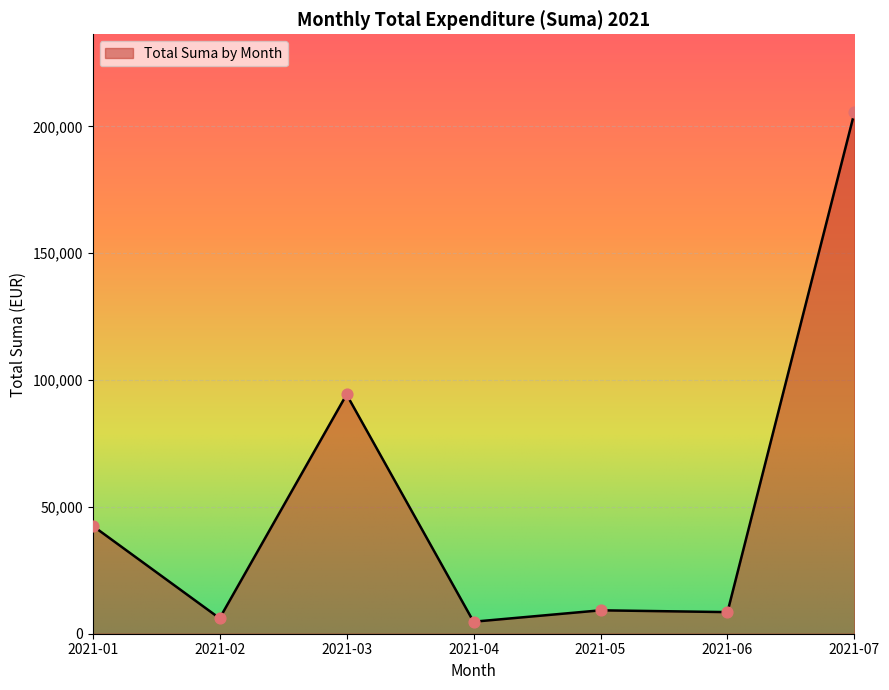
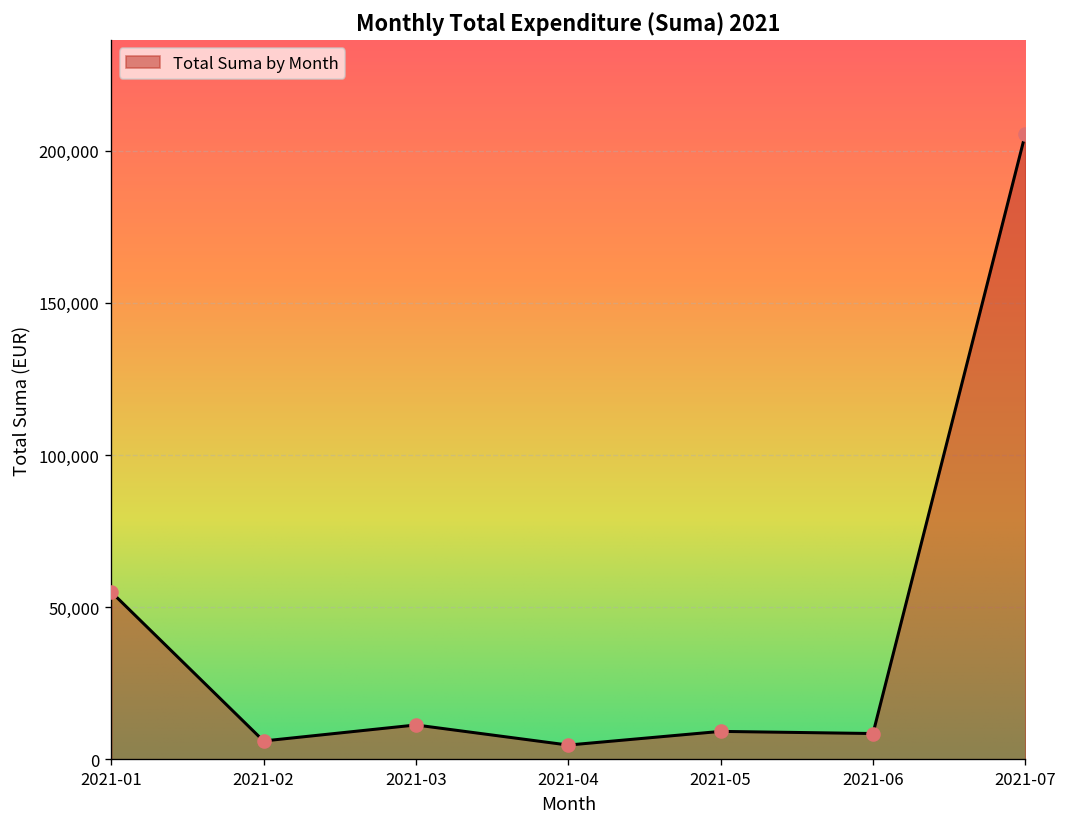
2021-01: 43,000 -> 55,000
2021-03: 94,000 -> 11,000
